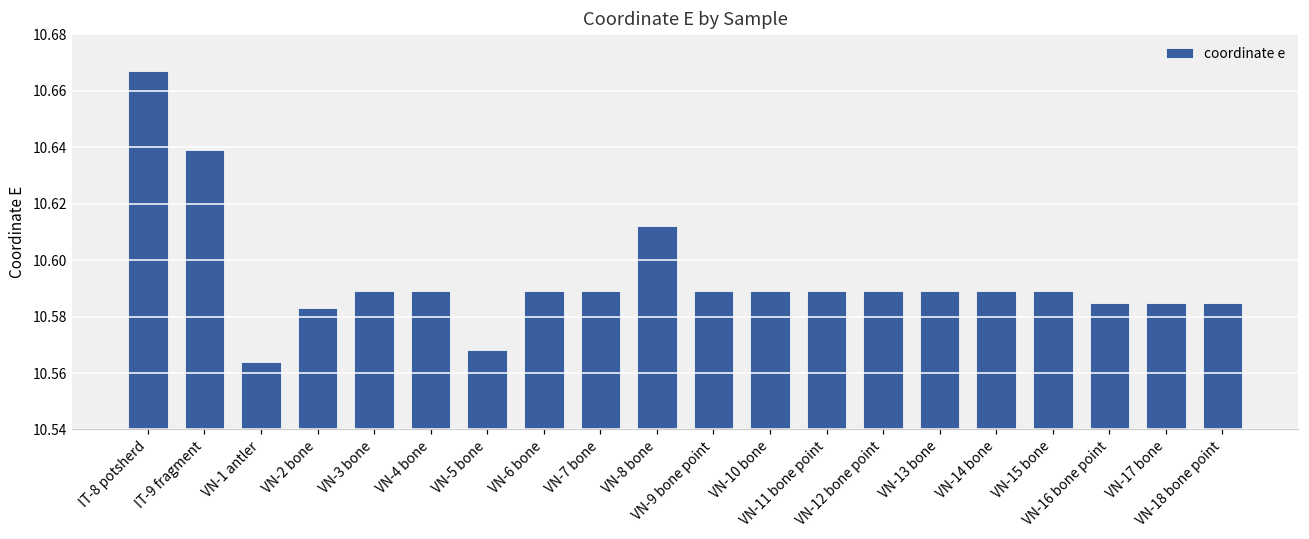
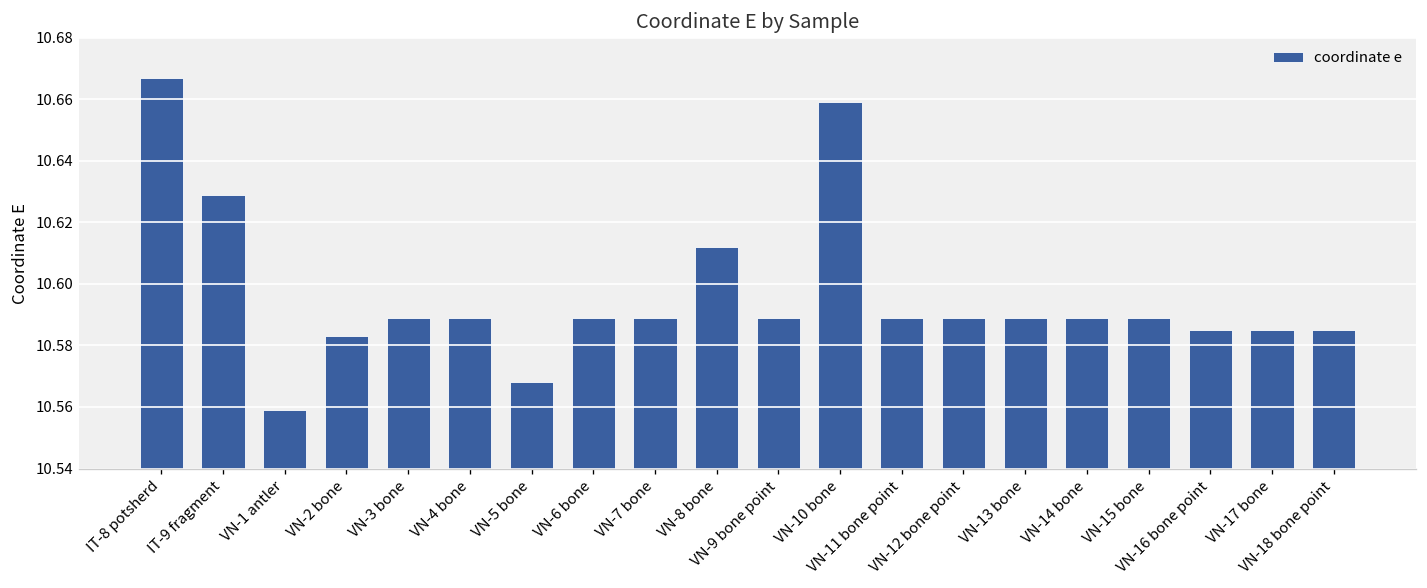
IT-9 fragment: 10.639 -> 10.629
VN-1 antler: 10.564 -> 10.559
VN-10 bone: 10.589 -> 10.659
